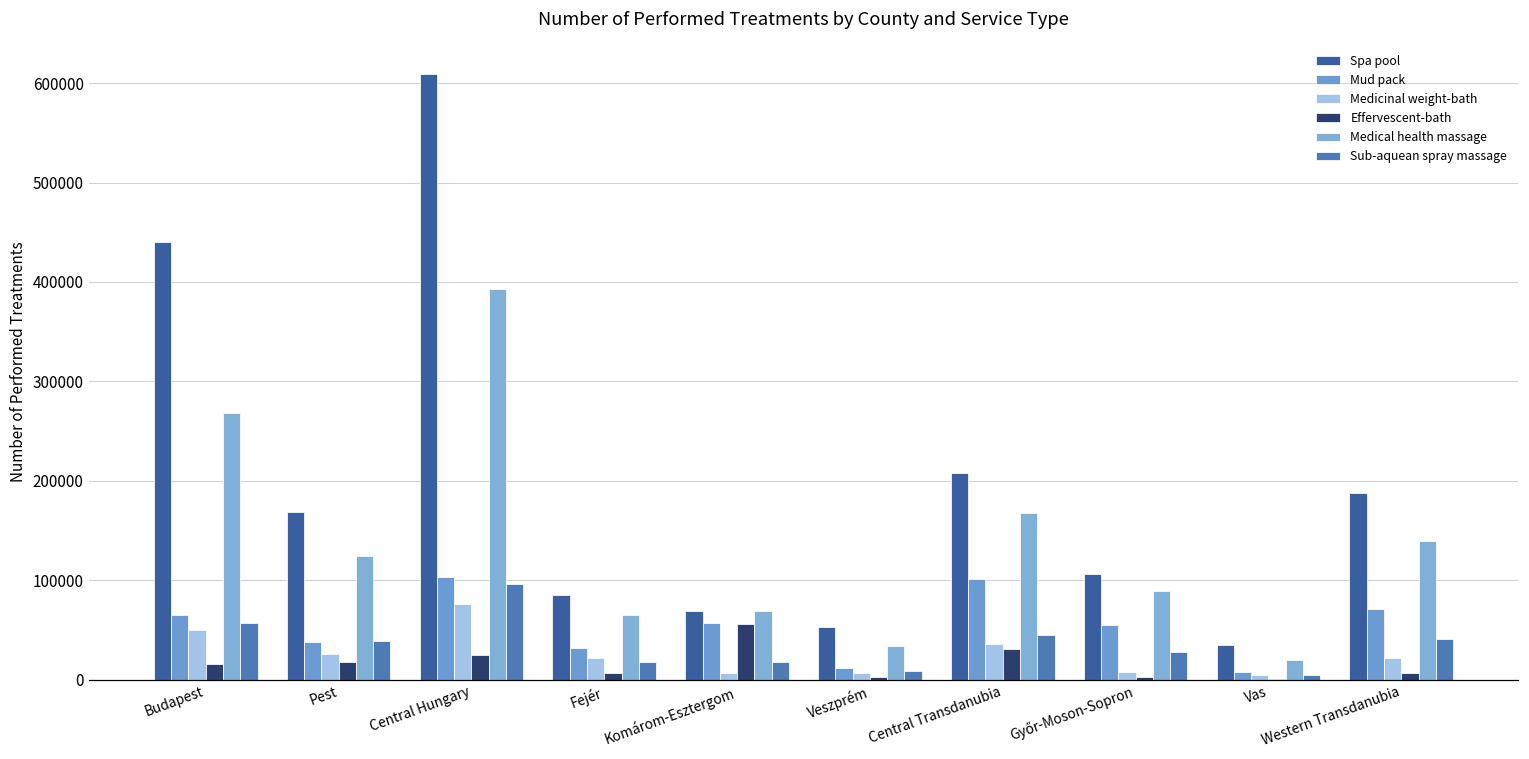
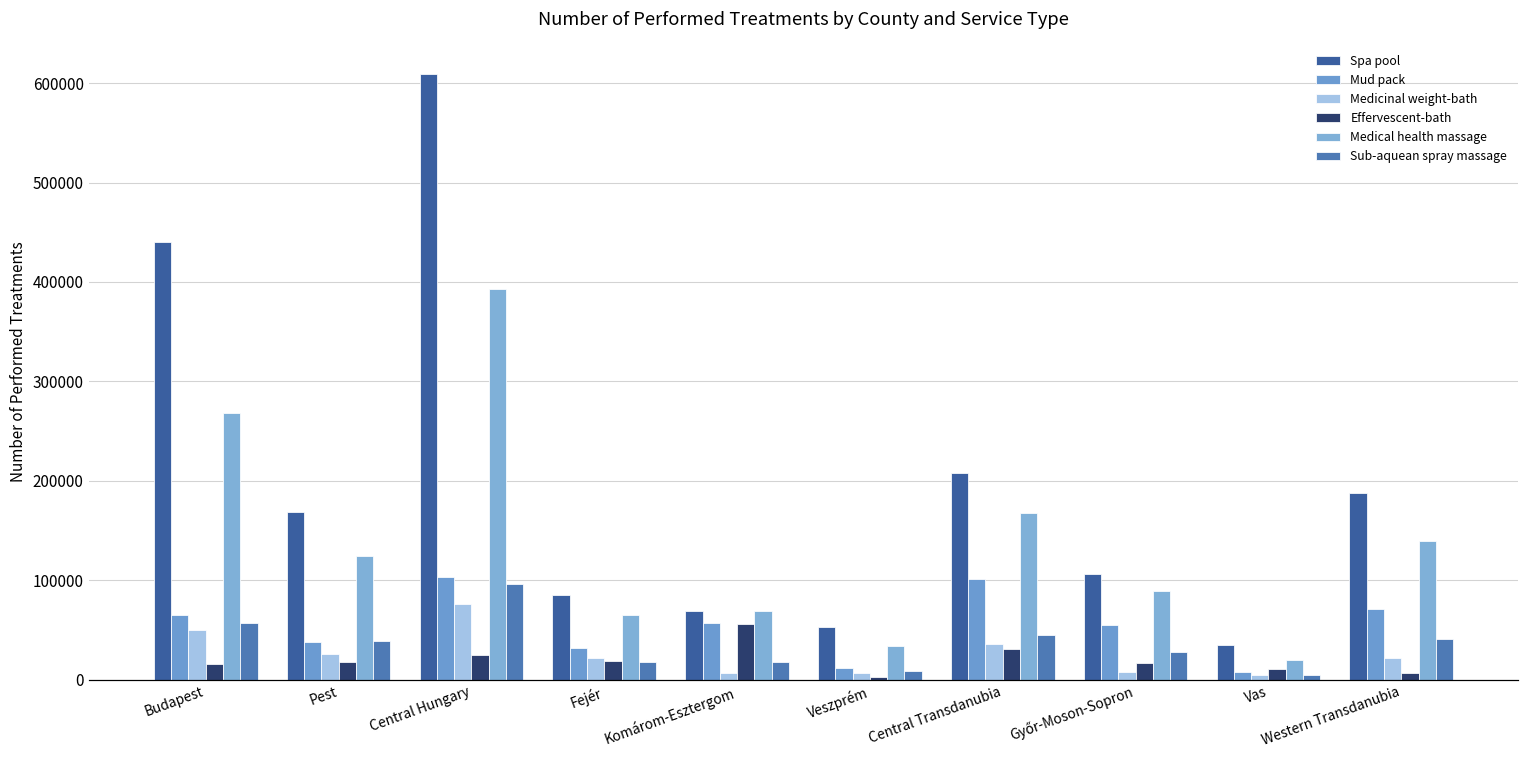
Effervescent-bath, Fejér: 10000 -> 20000
Effervescent-bath, Győr-Moson-Sopron: 0 -> 20000
Effervescent-bath, Vas: 0 -> 10000
